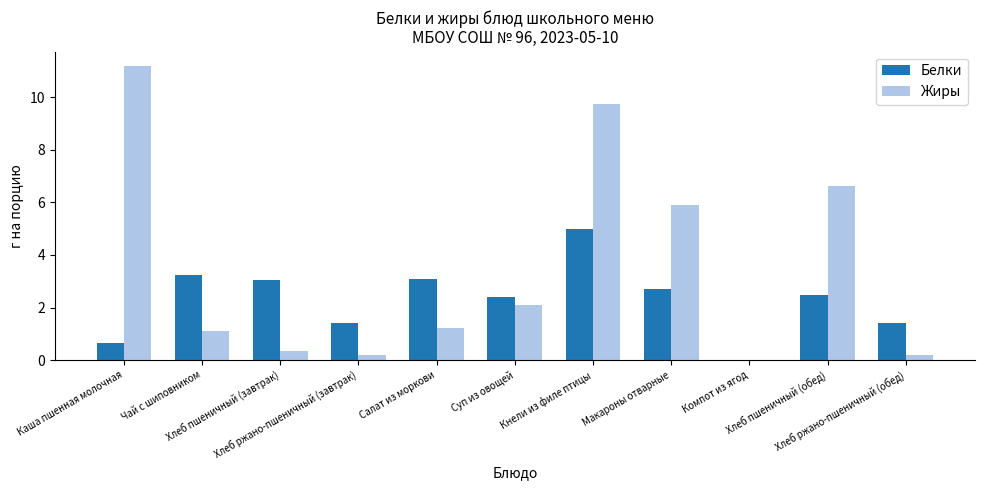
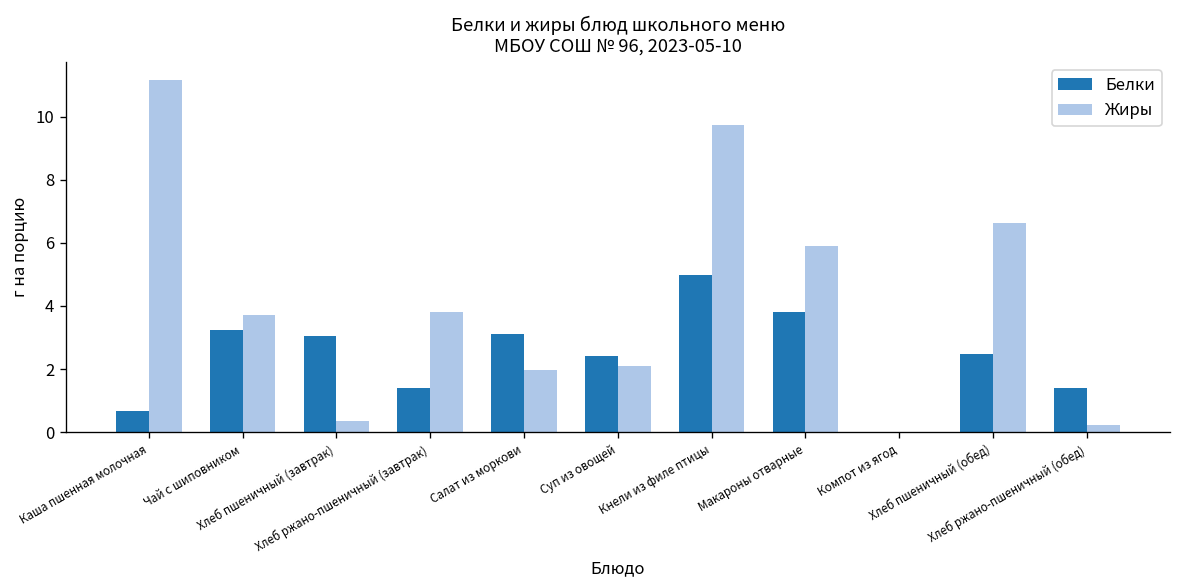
Жиры, Чай с шиповником: 1.1 -> 3.7
Жиры, Хлеб ржано-пшеничный (завтрак): 0.2 -> 3.8
Жиры, Салат из моркови: 1.2 -> 2.0
Белки, Макароны отварные: 2.7 -> 3.8
